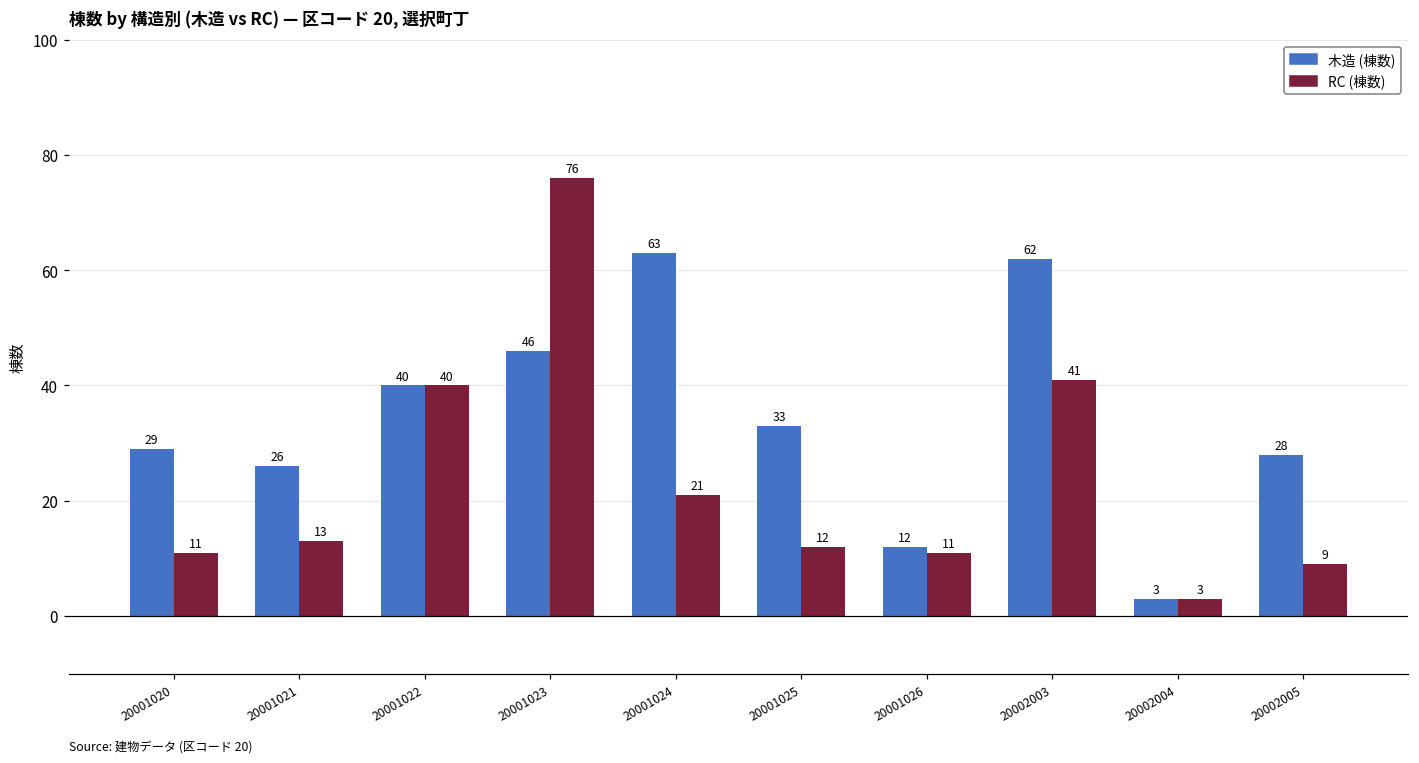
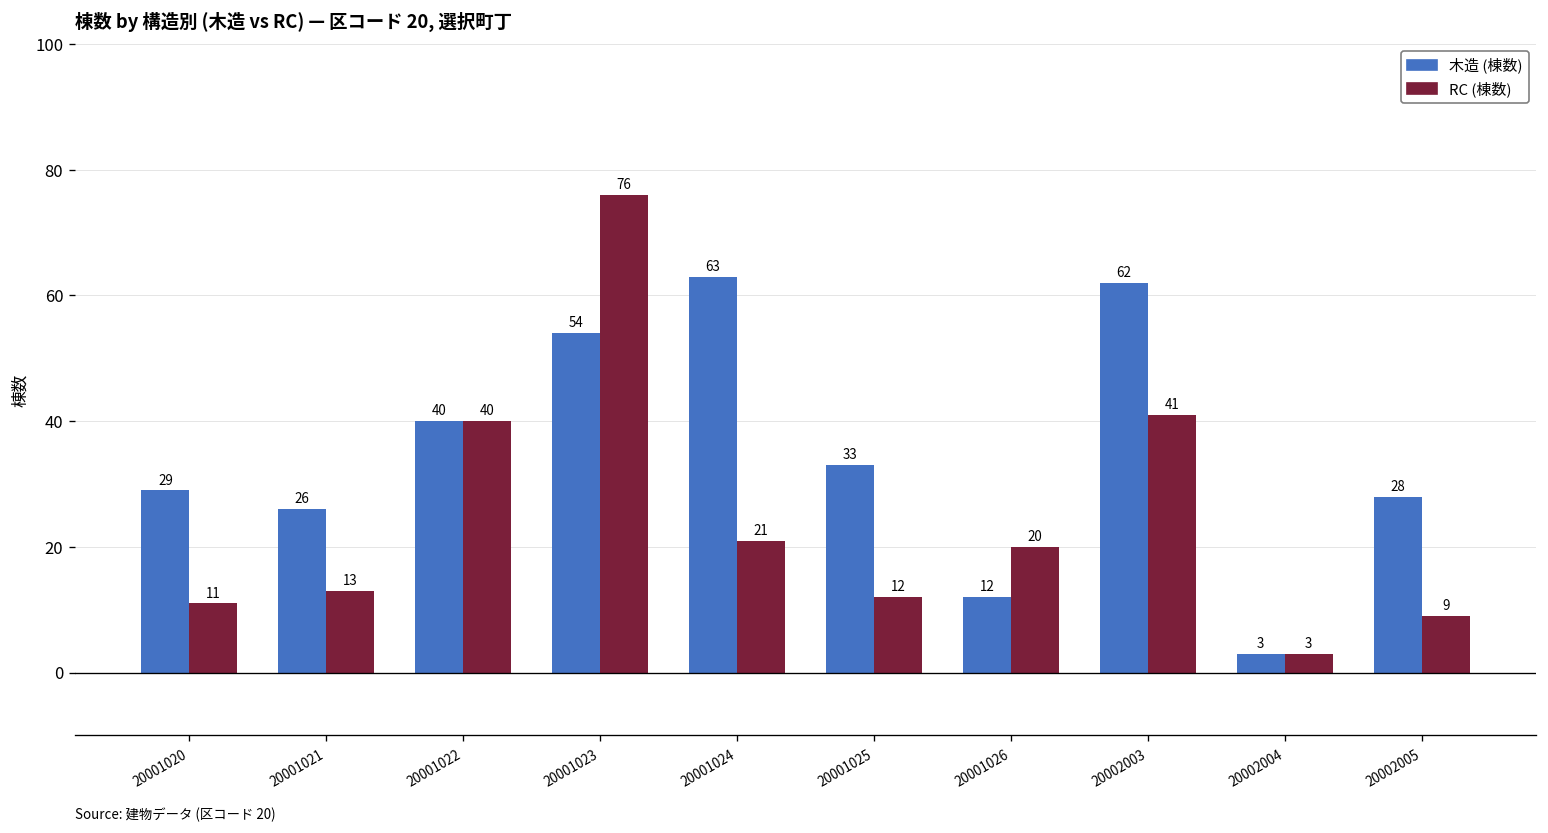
木造 (棟数), 20001023: 46 -> 54
RC (棟数), 20001026: 11 -> 20
